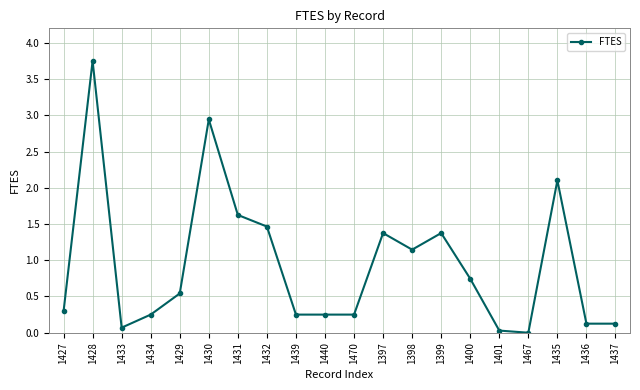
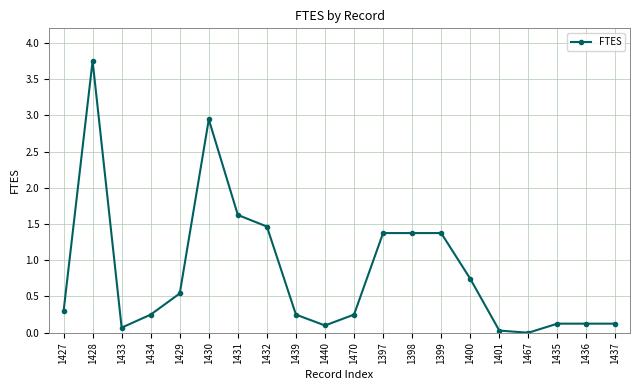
1440: 0.3 -> 0.1
1398: 1.1 -> 1.4
1435: 2.1 -> 0.1
